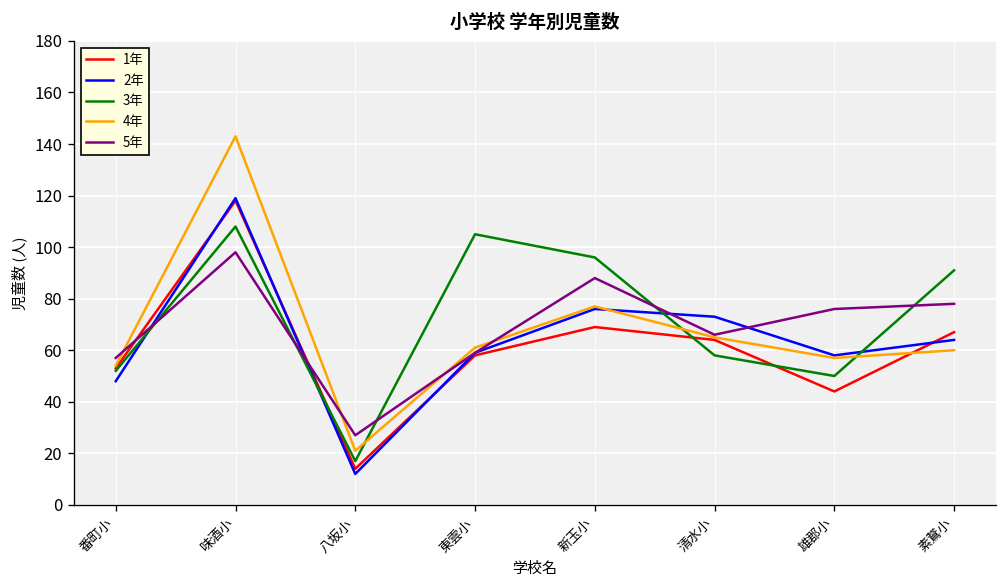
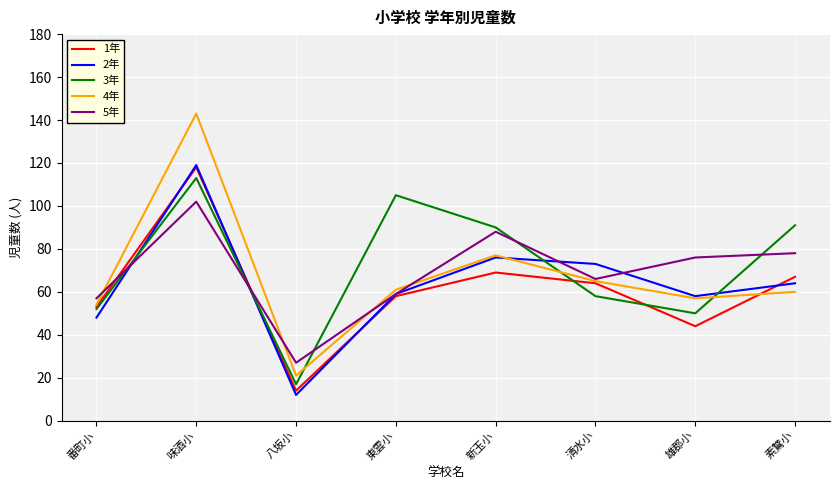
3年, 味酒小: 108 -> 113
5年, 味酒小: 98 -> 102
3年, 新玉小: 96 -> 90
